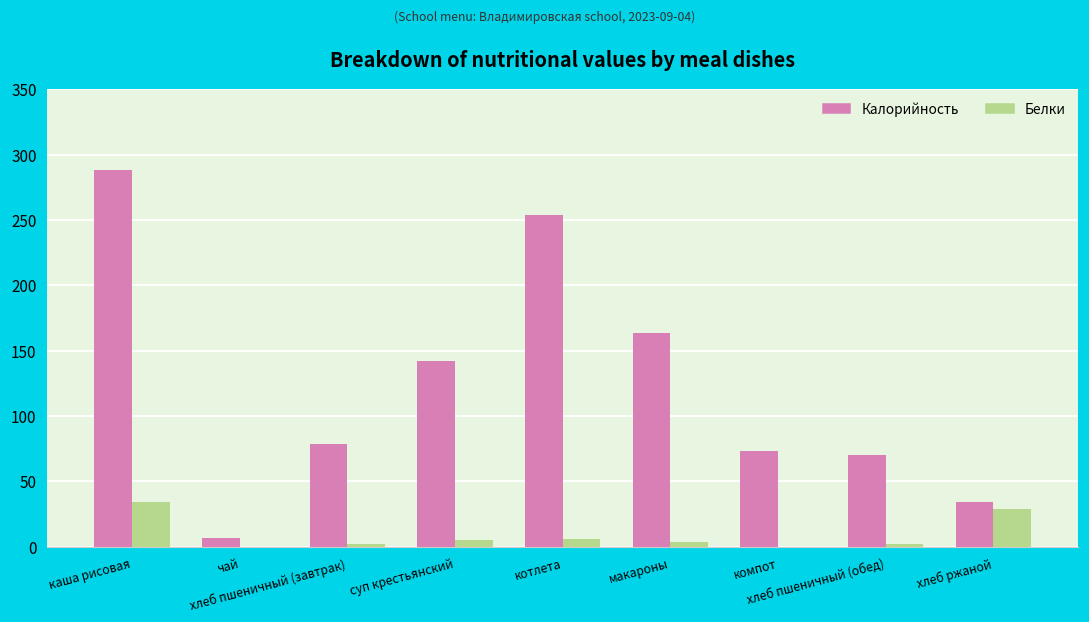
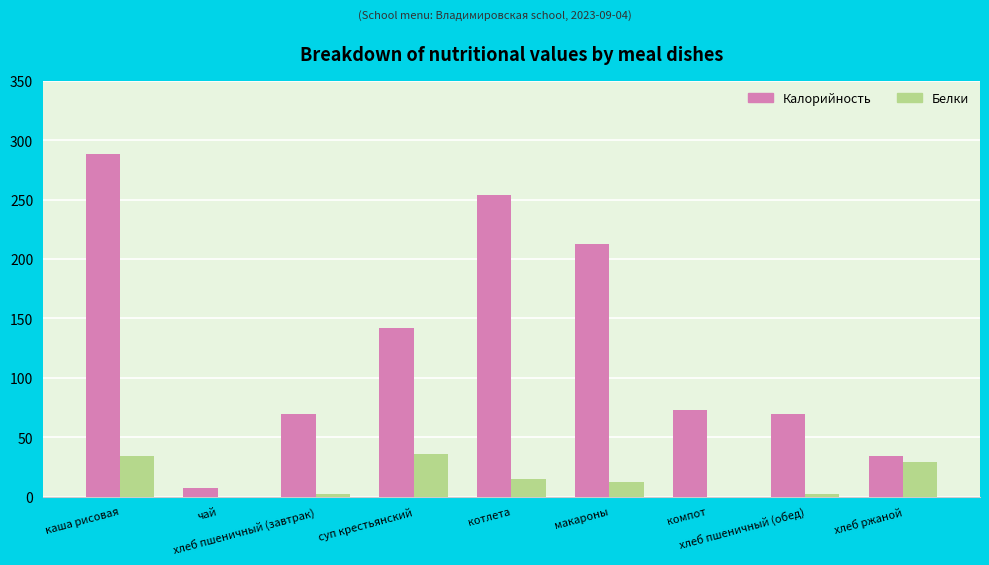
Калорийность, хлеб пшеничный (завтрак): 79 -> 70
Белки, суп крестьянский: 5 -> 36
Белки, котлета: 6 -> 15
Калорийность, макароны: 164 -> 213
Белки, макароны: 4 -> 12
